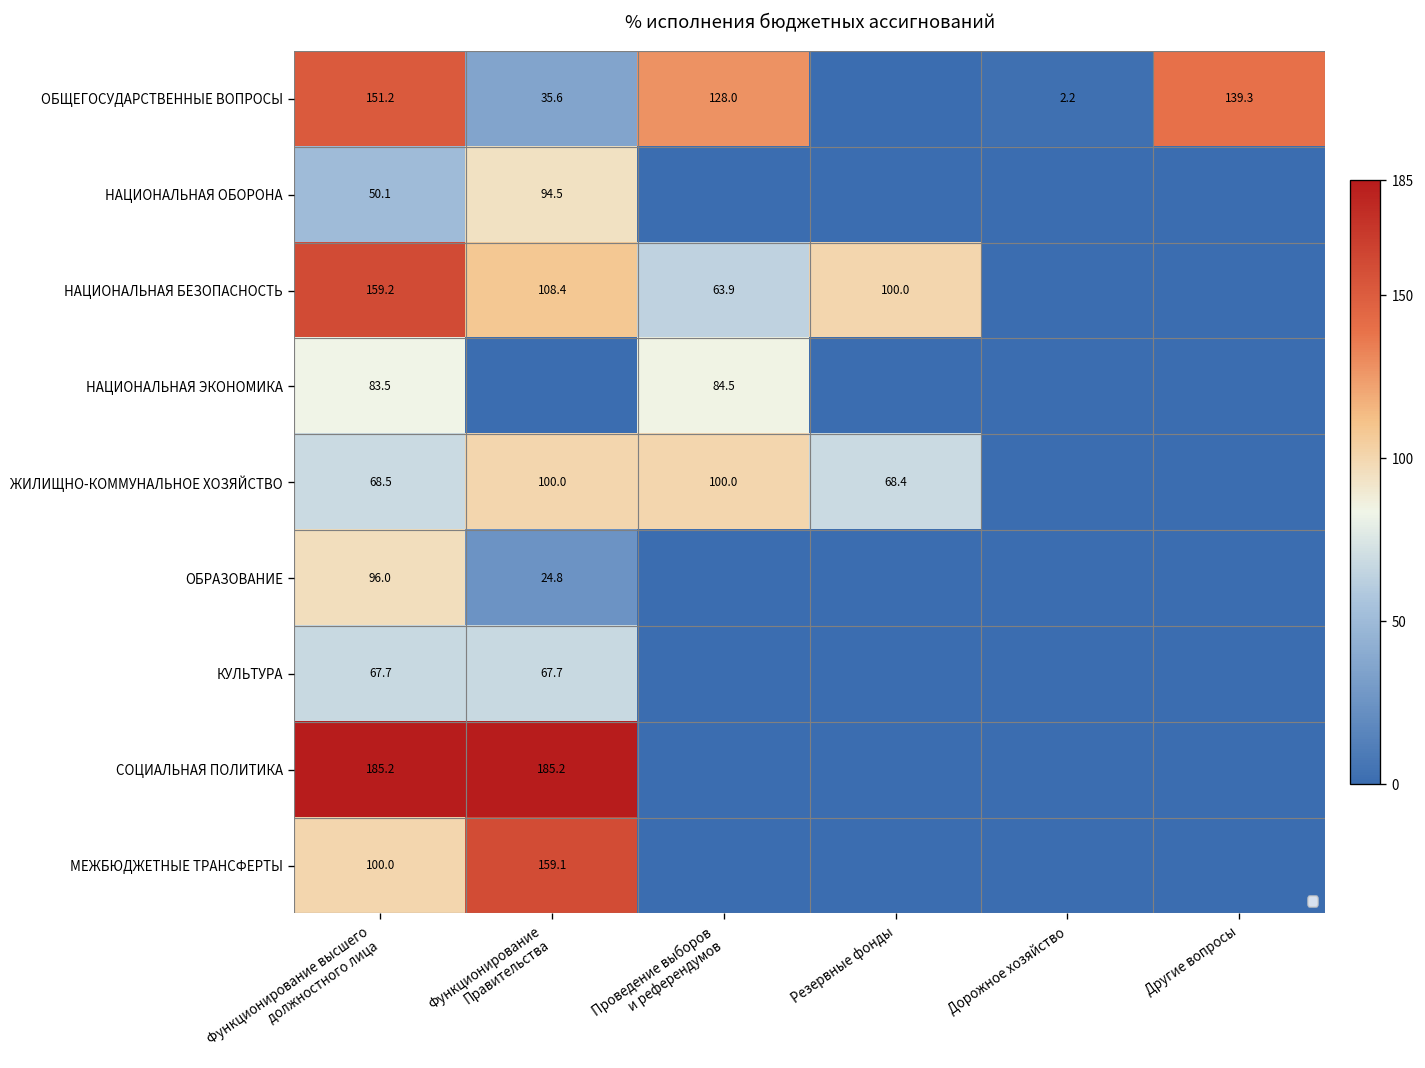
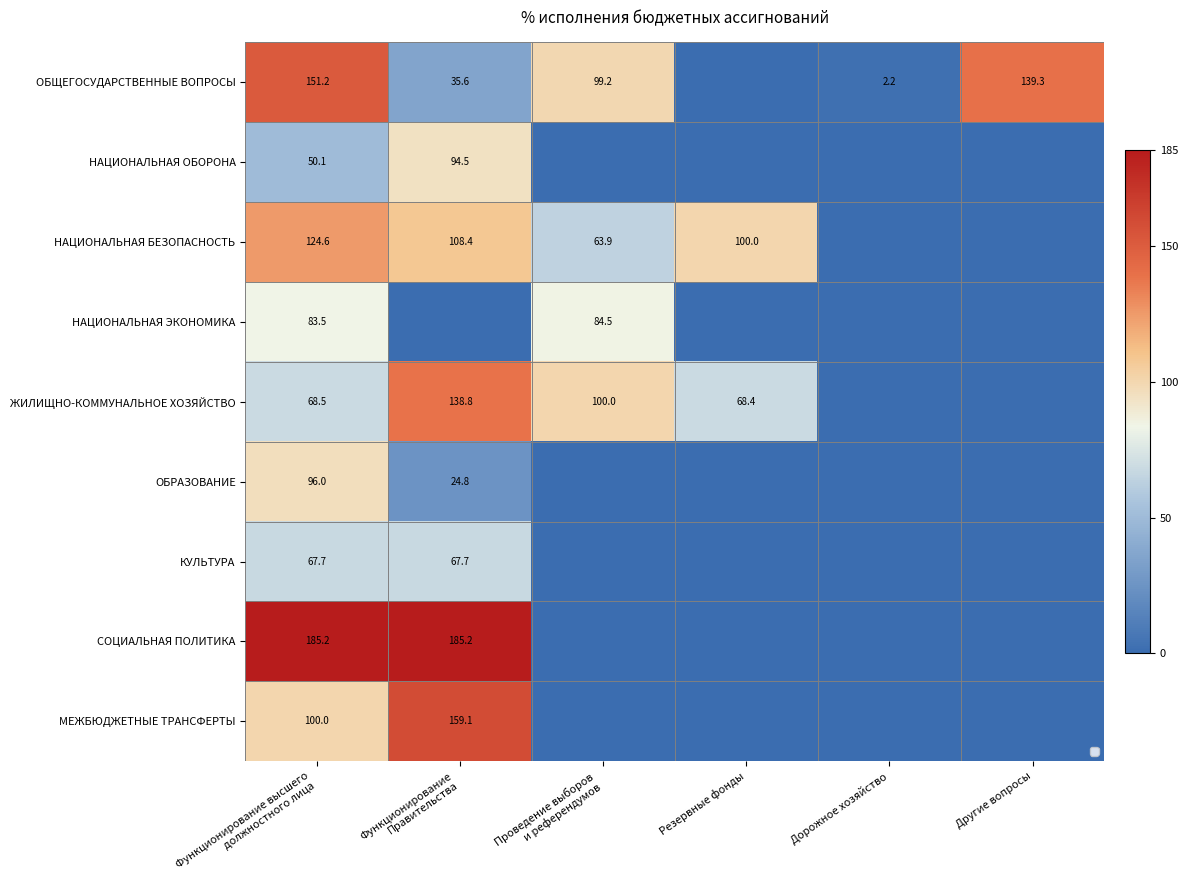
ОБЩЕГОСУДАРСТВЕННЫЕ ВОПРОСЫ, Проведение выборов и референдумов: 128.0 -> 99.2
НАЦИОНАЛЬНАЯ БЕЗОПАСНОСТЬ, Функционирование высшего должностного лица: 159.2 -> 124.6
ЖИЛИЩНО-КОММУНАЛЬНОЕ ХОЗЯЙСТВО, Функционирование Правительства: 100.0 -> 138.8
